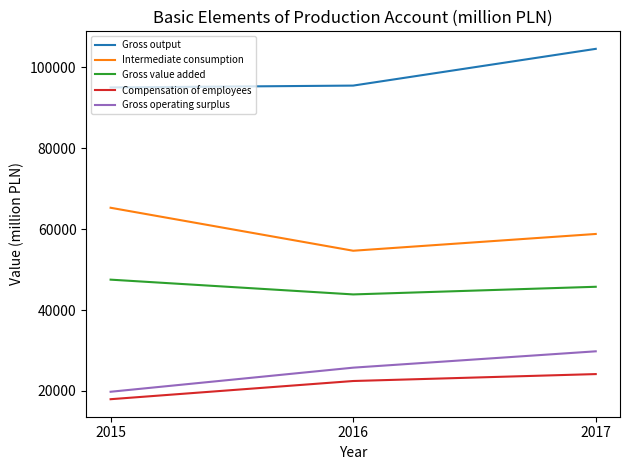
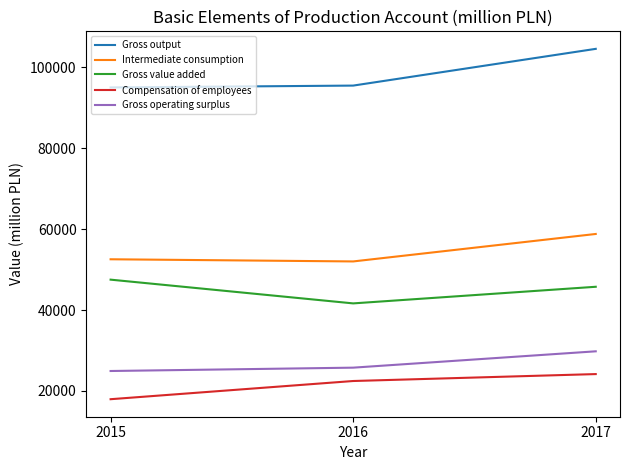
Intermediate consumption, 2015: 65000 -> 53000
Gross operating surplus, 2015: 20000 -> 25000
Intermediate consumption, 2016: 55000 -> 52000
Gross value added, 2016: 44000 -> 42000
